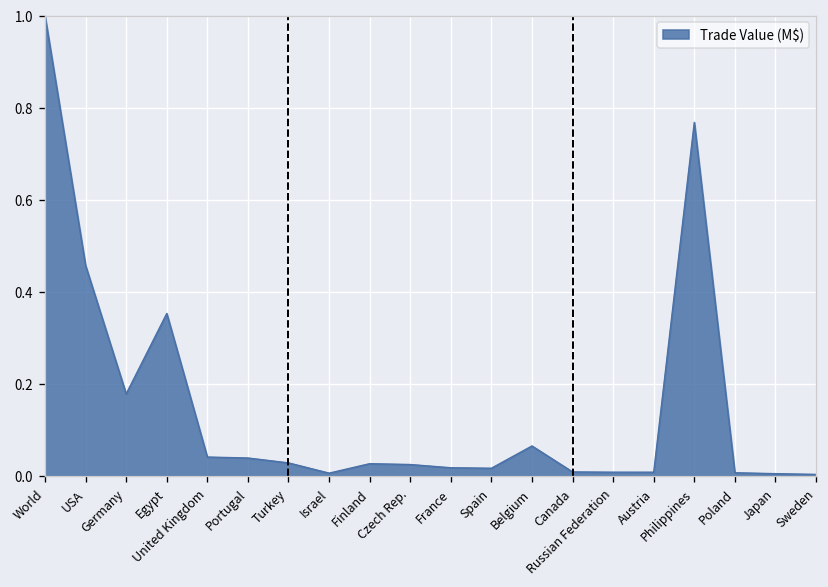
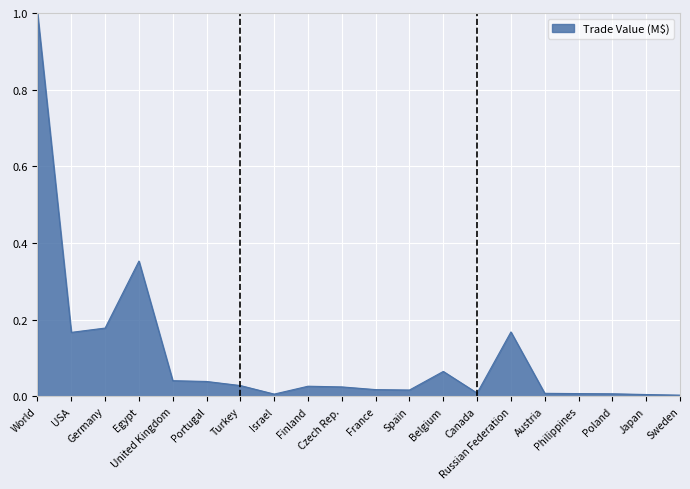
USA: 0.46 -> 0.17
Russian Federation: 0.01 -> 0.17
Philippines: 0.77 -> 0.01
